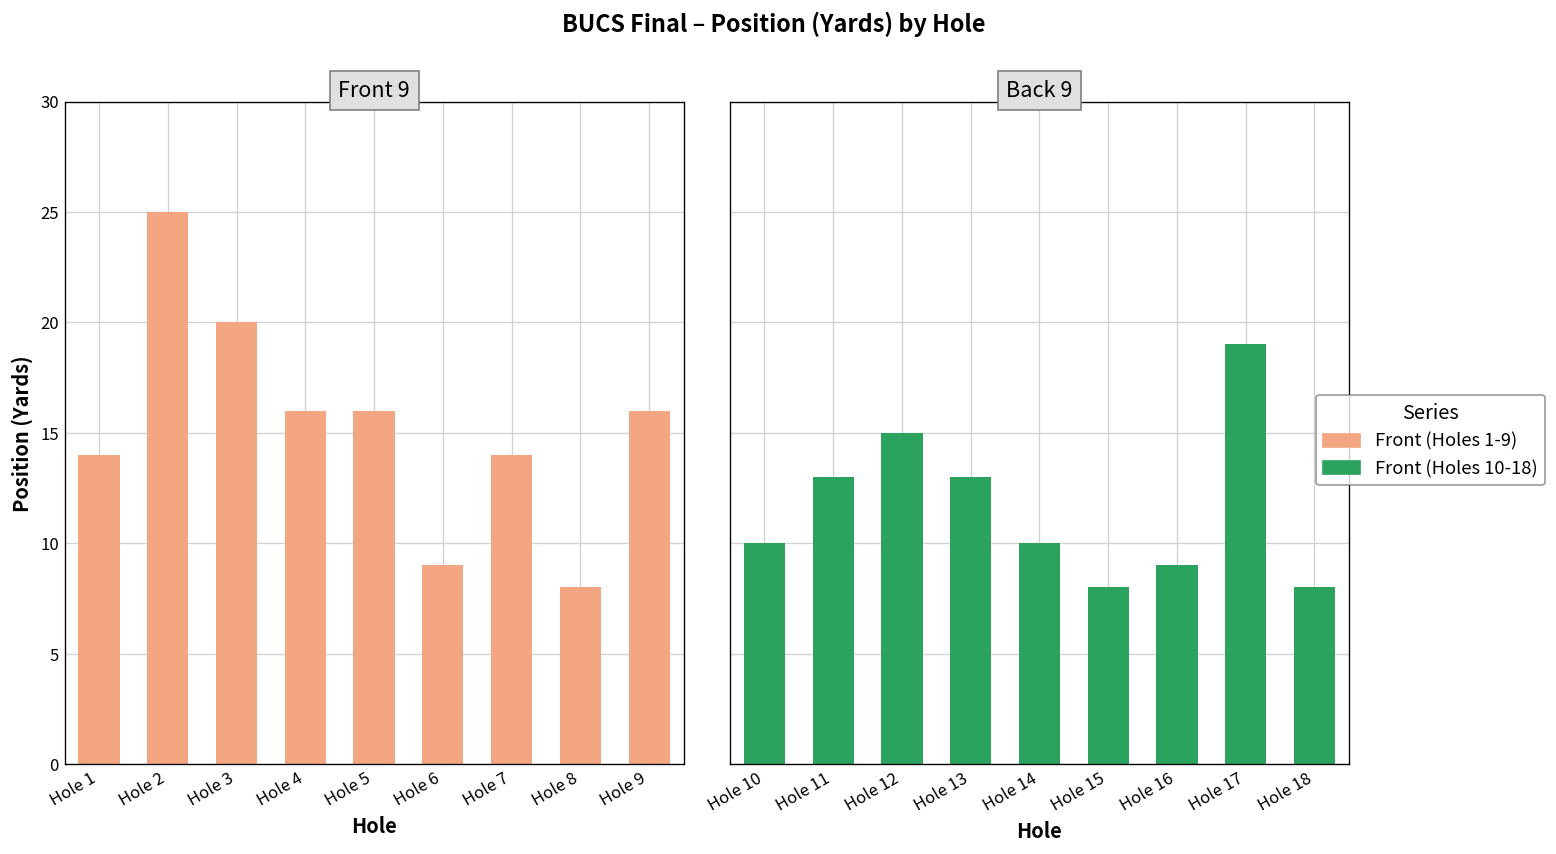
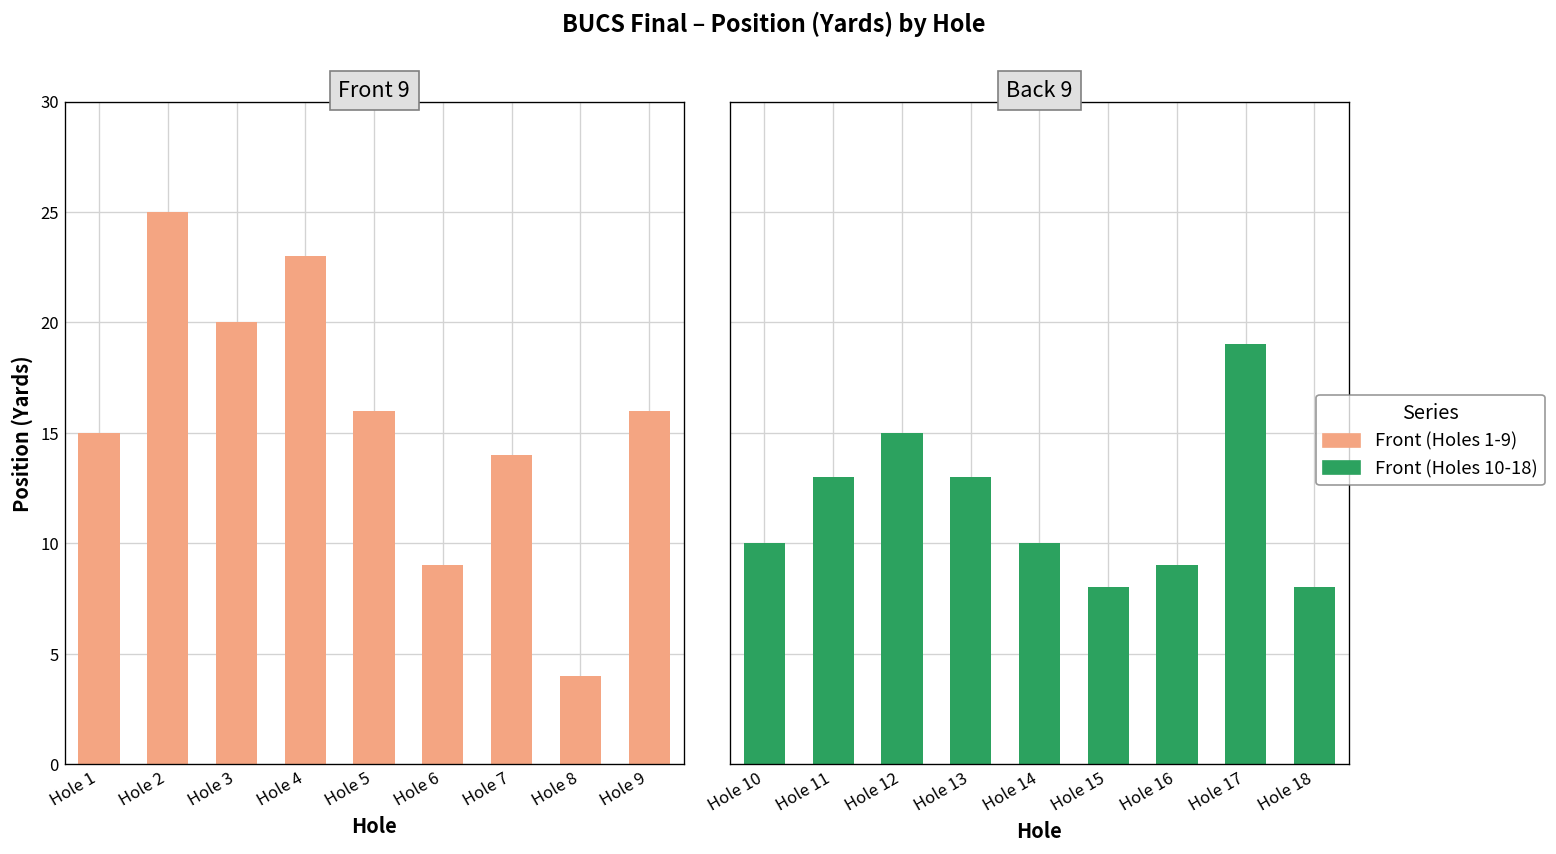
Front 9, Hole 1: 14 -> 15
Front 9, Hole 4: 16 -> 23
Front 9, Hole 8: 8 -> 4
